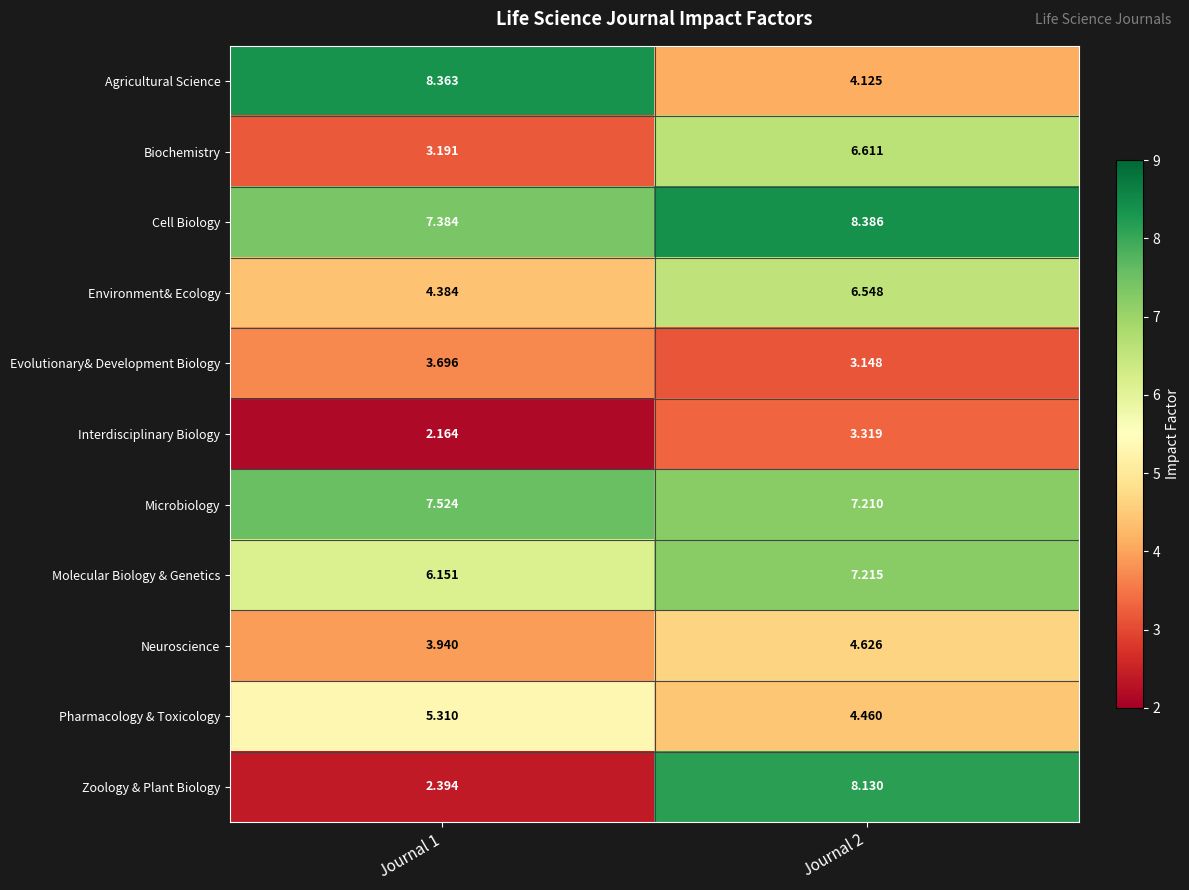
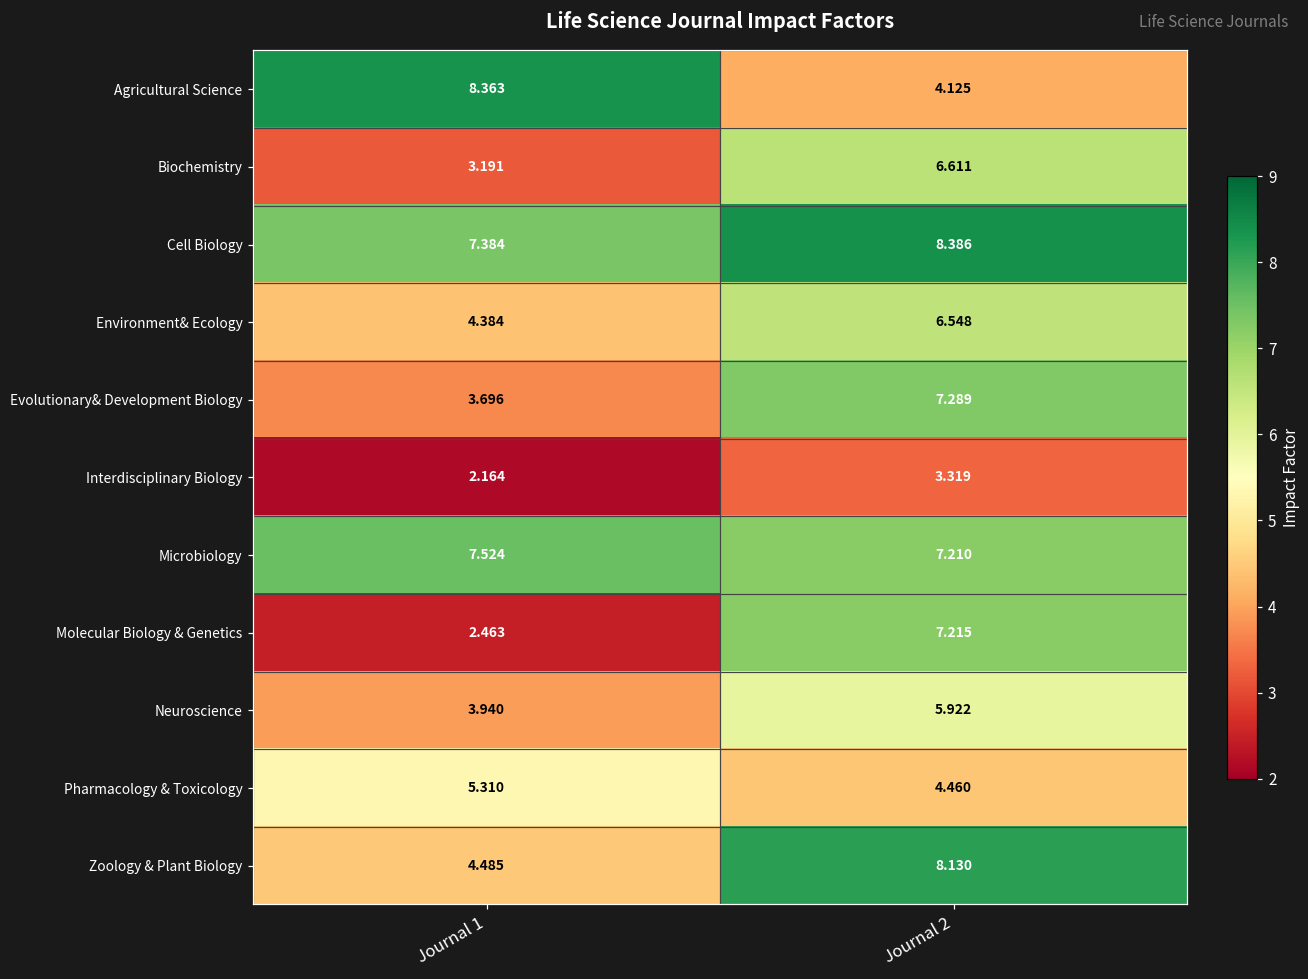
Evolutionary& Development Biology, Journal 2: 3.148 -> 7.289
Molecular Biology & Genetics, Journal 1: 6.151 -> 2.463
Neuroscience, Journal 2: 4.626 -> 5.922
Zoology & Plant Biology, Journal 1: 2.394 -> 4.485
